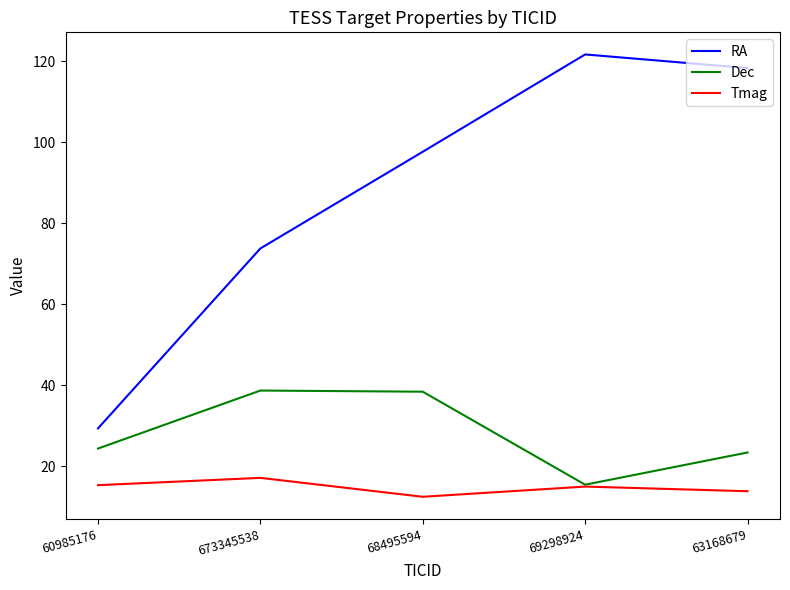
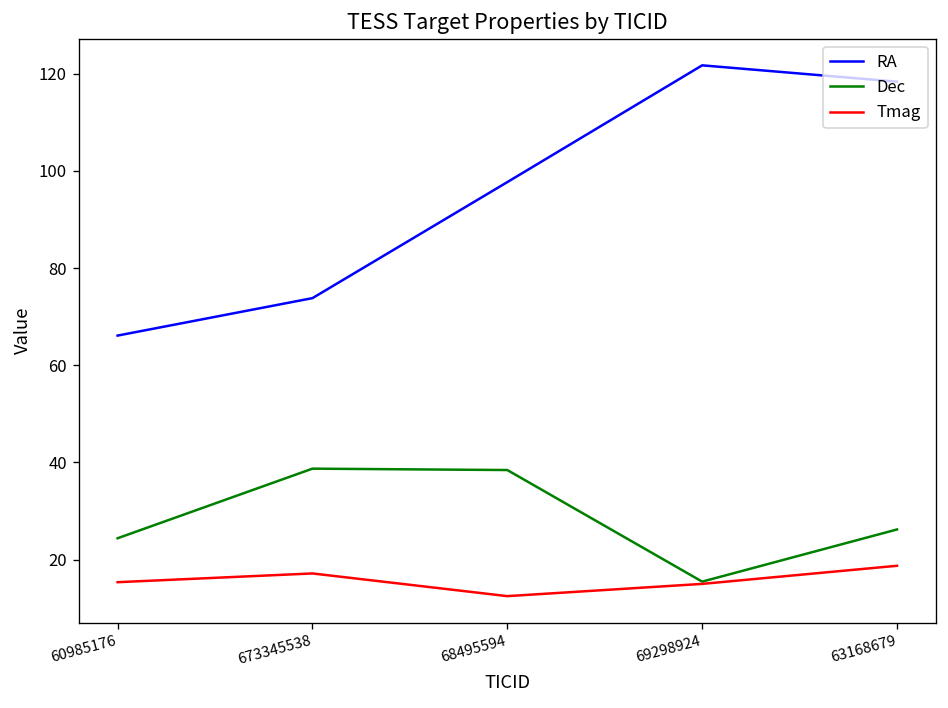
RA, 60985176: 29 -> 66
Dec, 63168679: 23 -> 26
Tmag, 63168679: 14 -> 19
